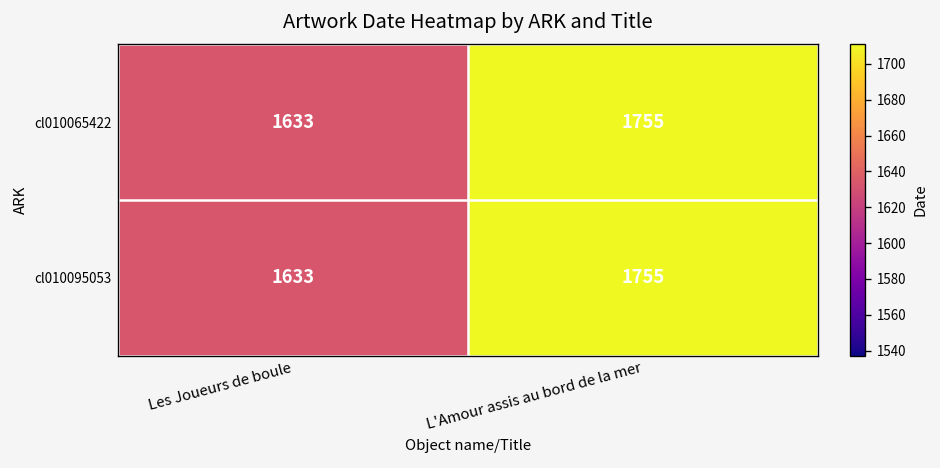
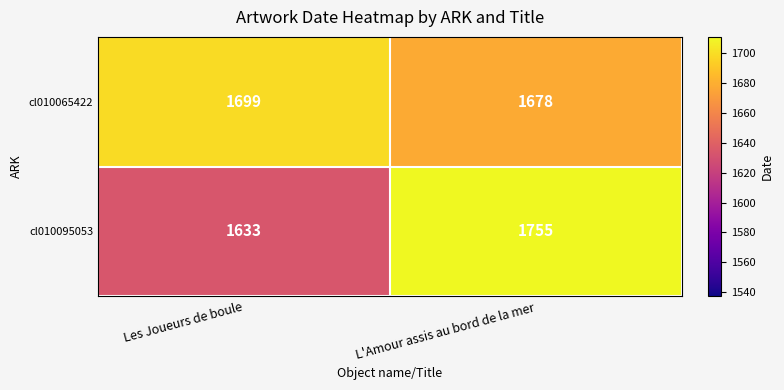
cl010065422, Les Joueurs de boule: 1633 -> 1699
cl010065422, L'Amour assis au bord de la mer: 1755 -> 1678
